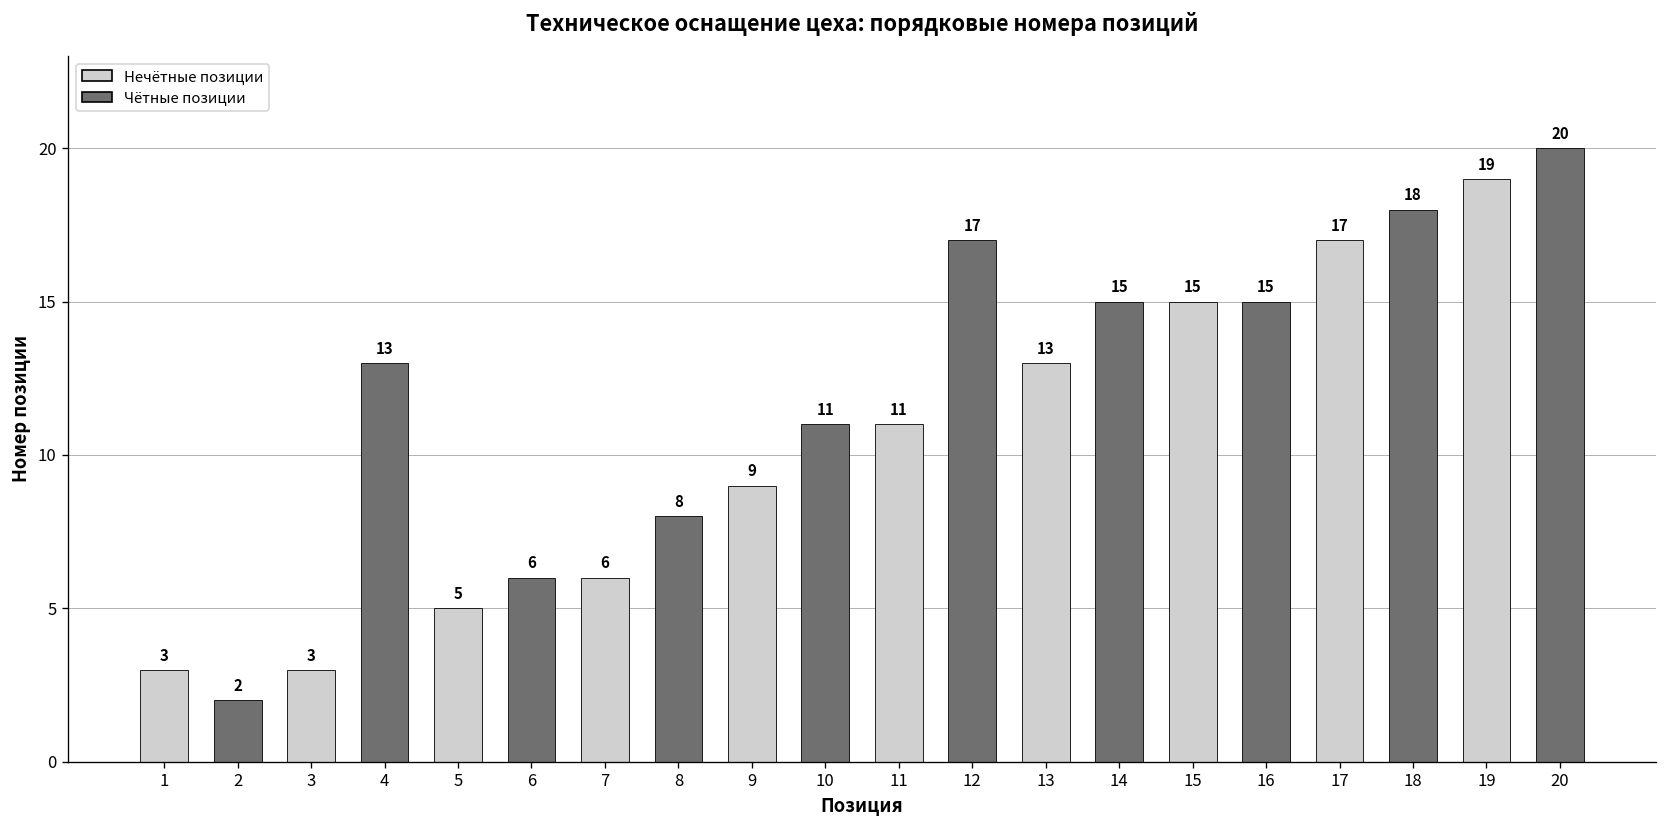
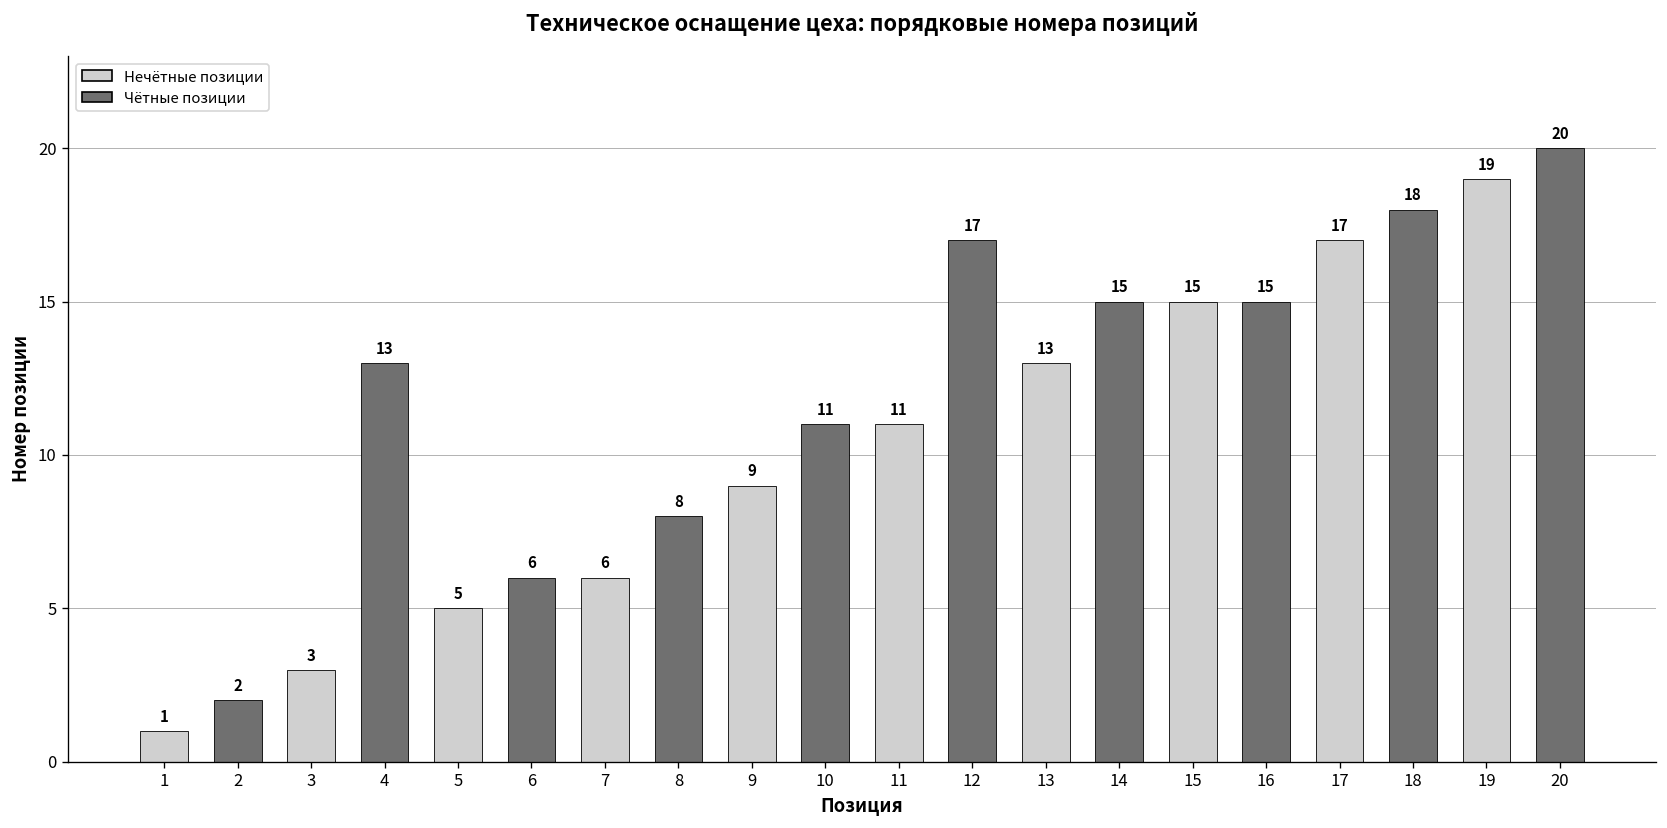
1: 3 -> 1
